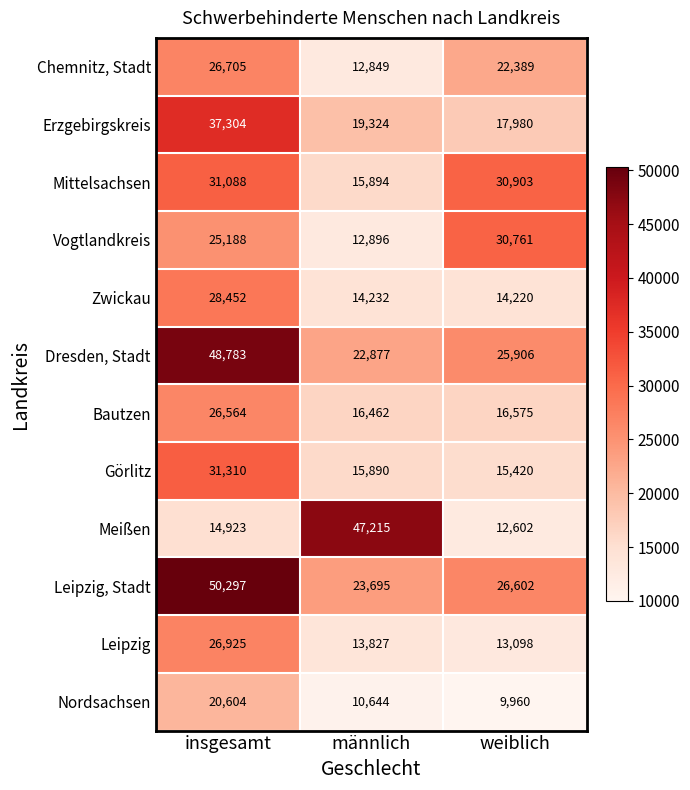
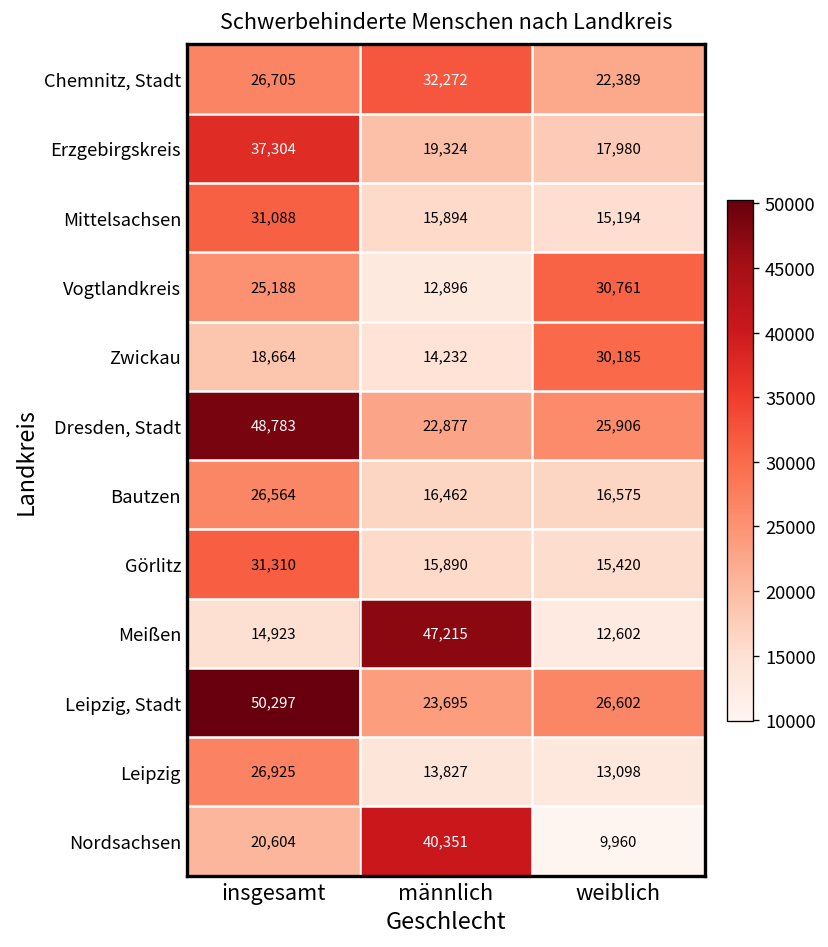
Chemnitz, Stadt, männlich: 12,849 -> 32,272
Mittelsachsen, weiblich: 30,903 -> 15,194
Zwickau, insgesamt: 28,452 -> 18,664
Zwickau, weiblich: 14,220 -> 30,185
Nordsachsen, männlich: 10,644 -> 40,351
